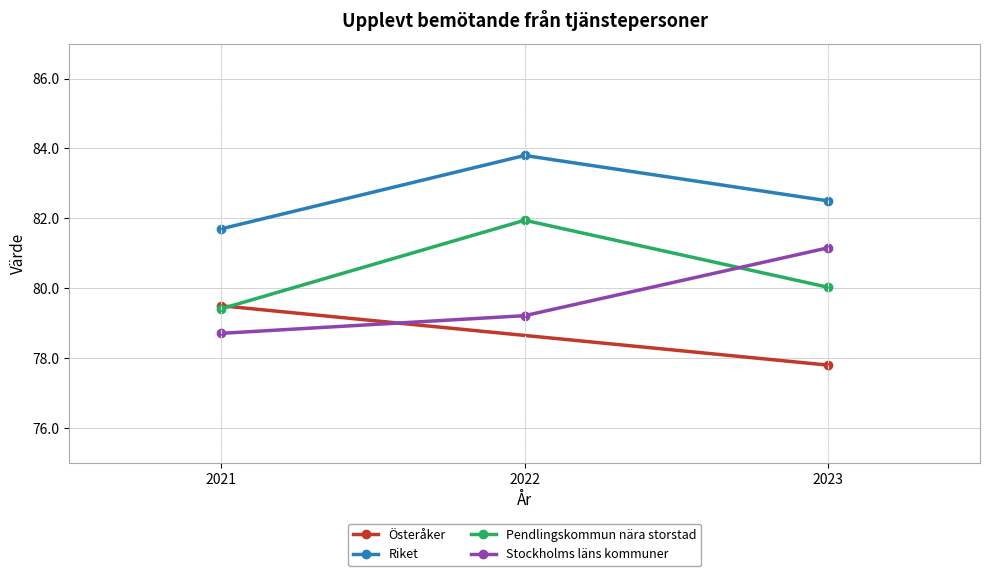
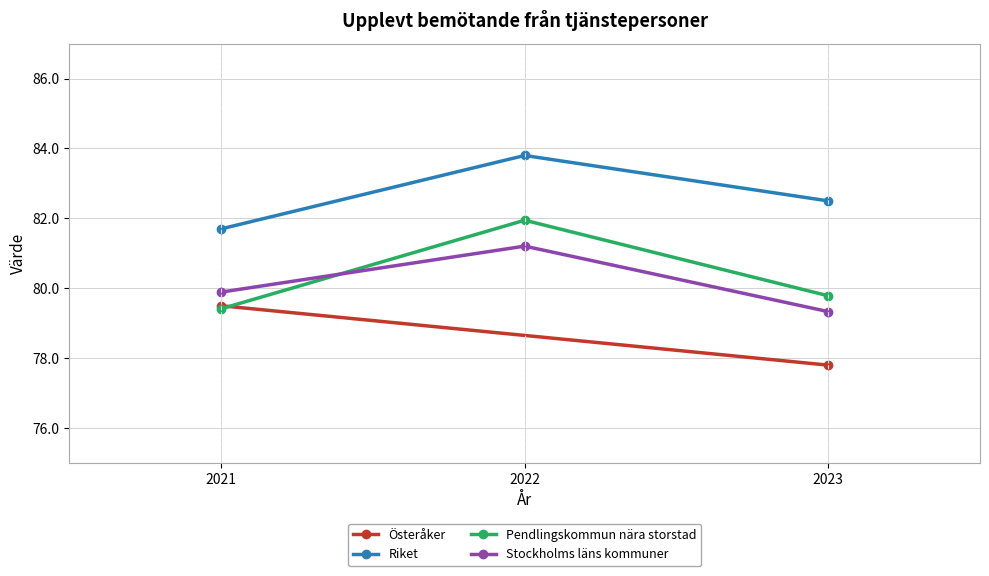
Stockholms läns kommuner, 2021: 78.7 -> 79.9
Stockholms läns kommuner, 2022: 79.2 -> 81.2
Pendlingskommun nära storstad, 2023: 80.0 -> 79.8
Stockholms läns kommuner, 2023: 81.2 -> 79.3
